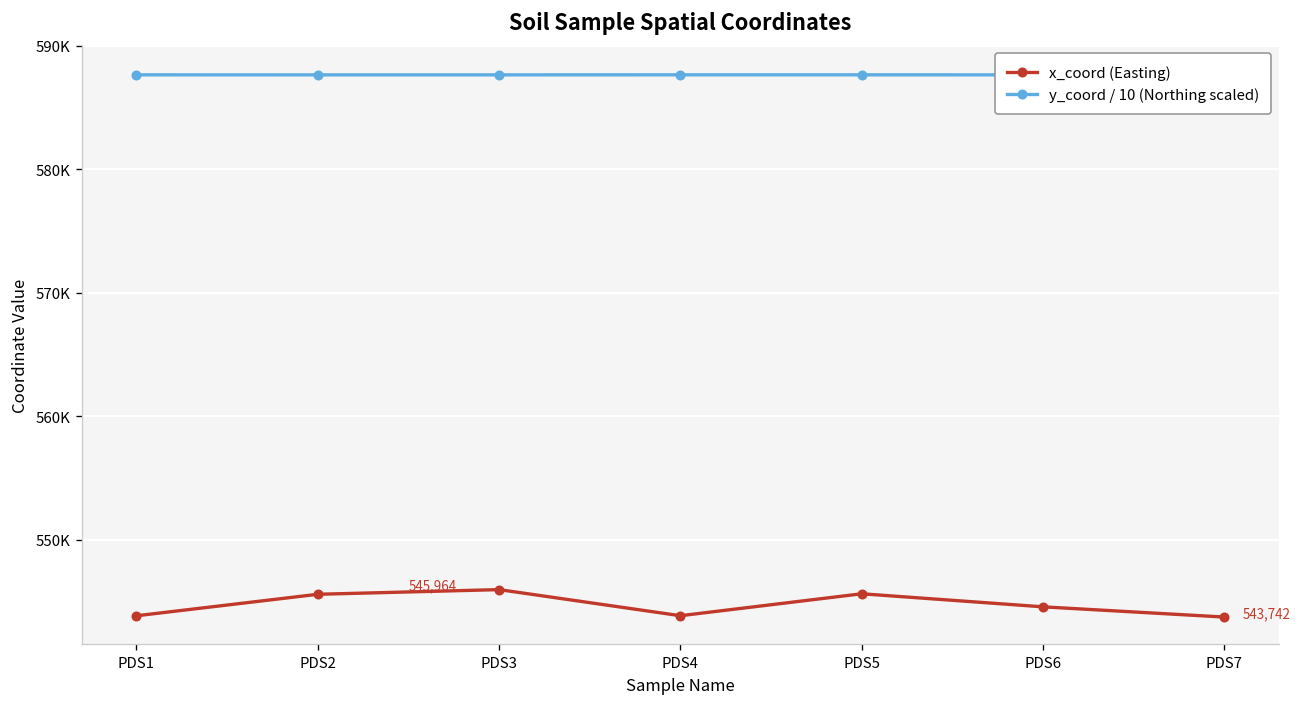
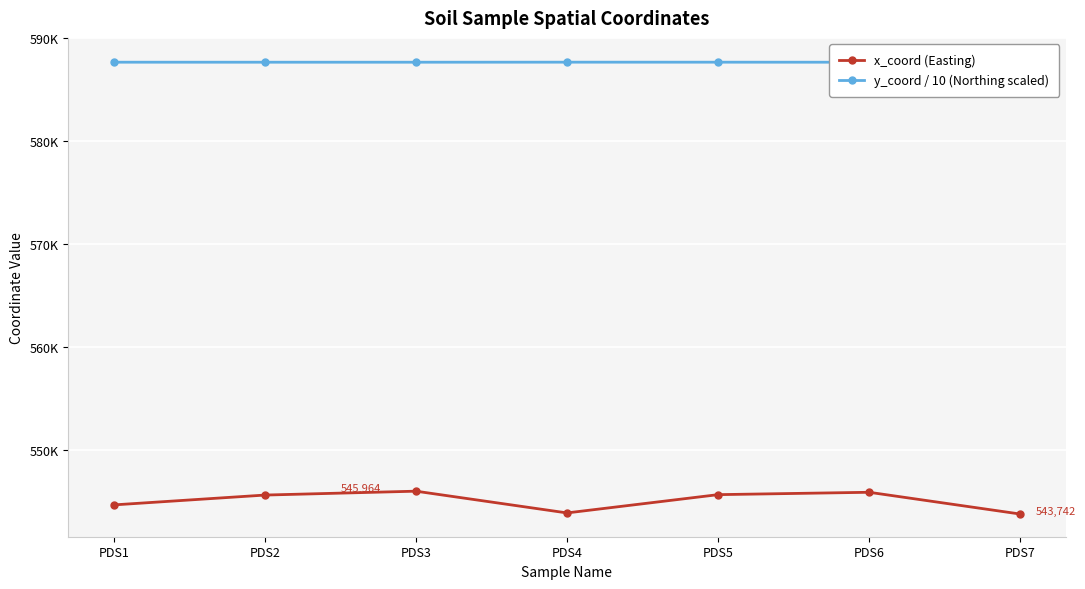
x_coord (Easting), PDS1: 543800 -> 544600
x_coord (Easting), PDS6: 544600 -> 545900
